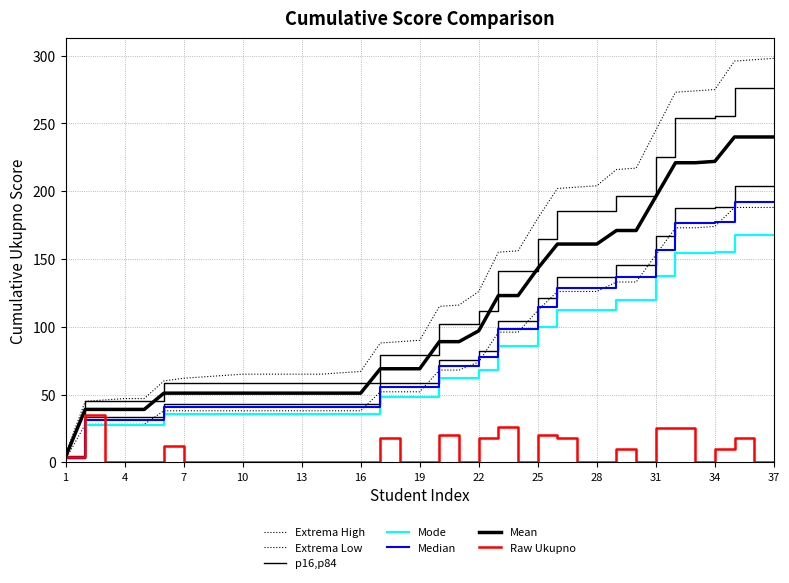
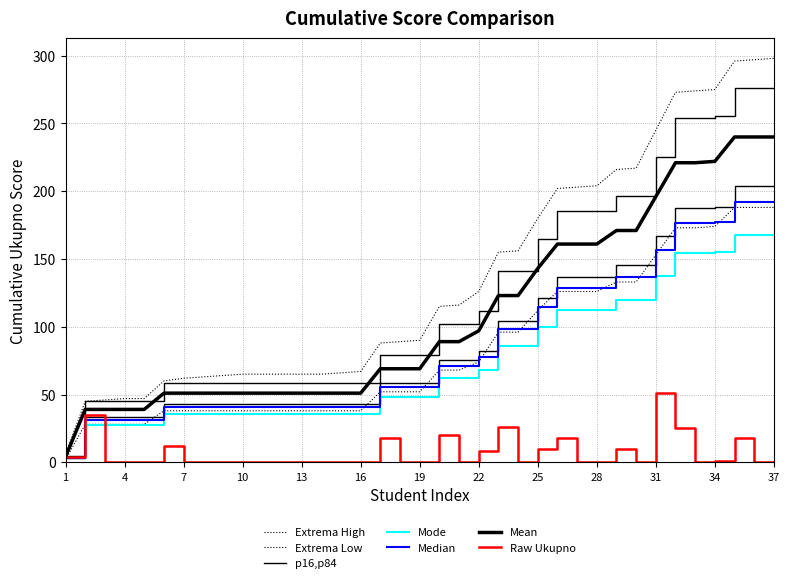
Raw Ukupno, 22: 18 -> 8
Raw Ukupno, 25: 20 -> 10
Raw Ukupno, 31: 25 -> 51
Raw Ukupno, 34: 10 -> 1
